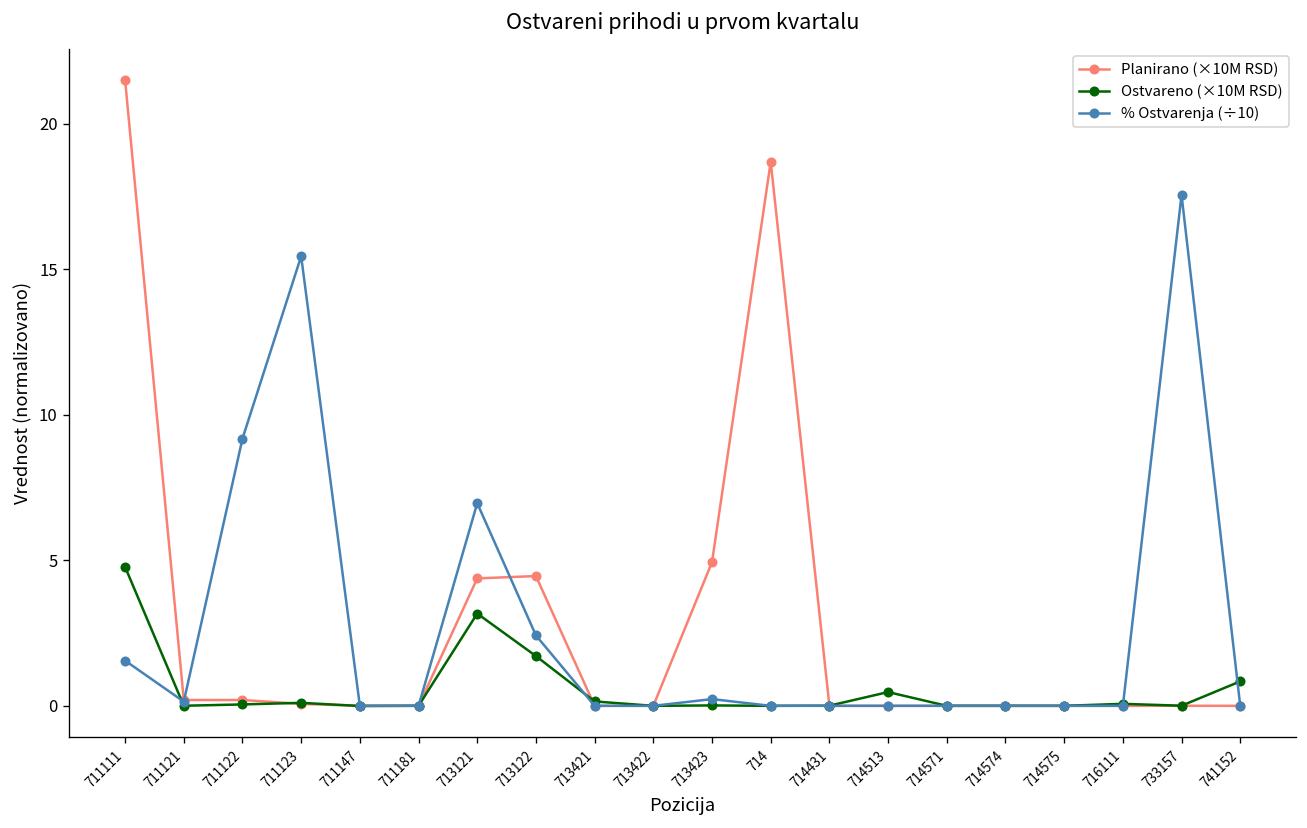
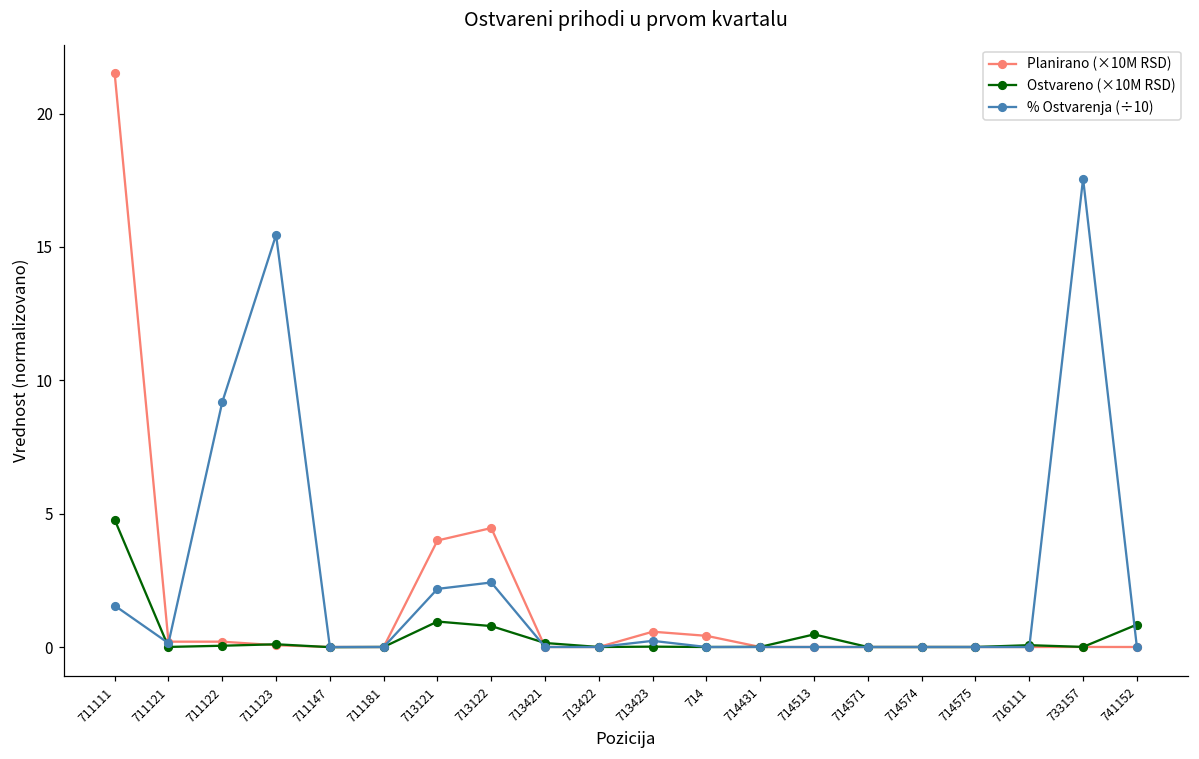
Planirano (×10M RSD), 713121: 4.4 -> 4.0
Ostvareno (×10M RSD), 713121: 3.2 -> 1.0
% Ostvarenja (÷10), 713121: 7.0 -> 2.2
Ostvareno (×10M RSD), 713122: 1.7 -> 0.8
Planirano (×10M RSD), 713423: 4.9 -> 0.6
Planirano (×10M RSD), 714: 18.7 -> 0.4
